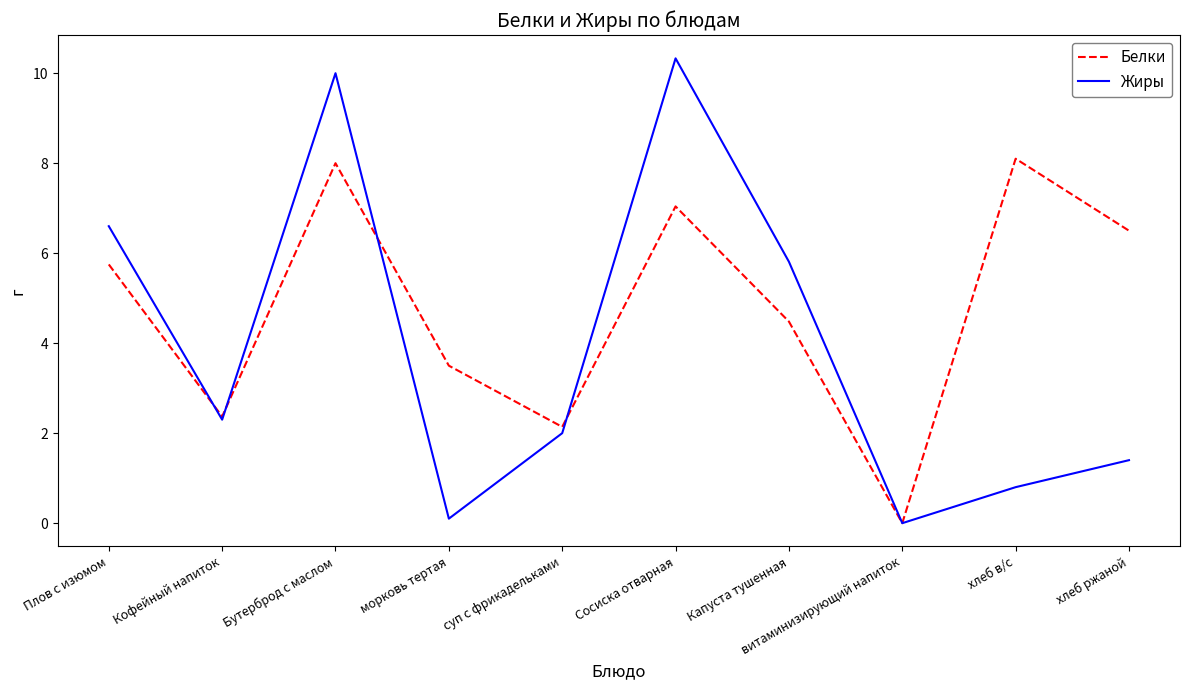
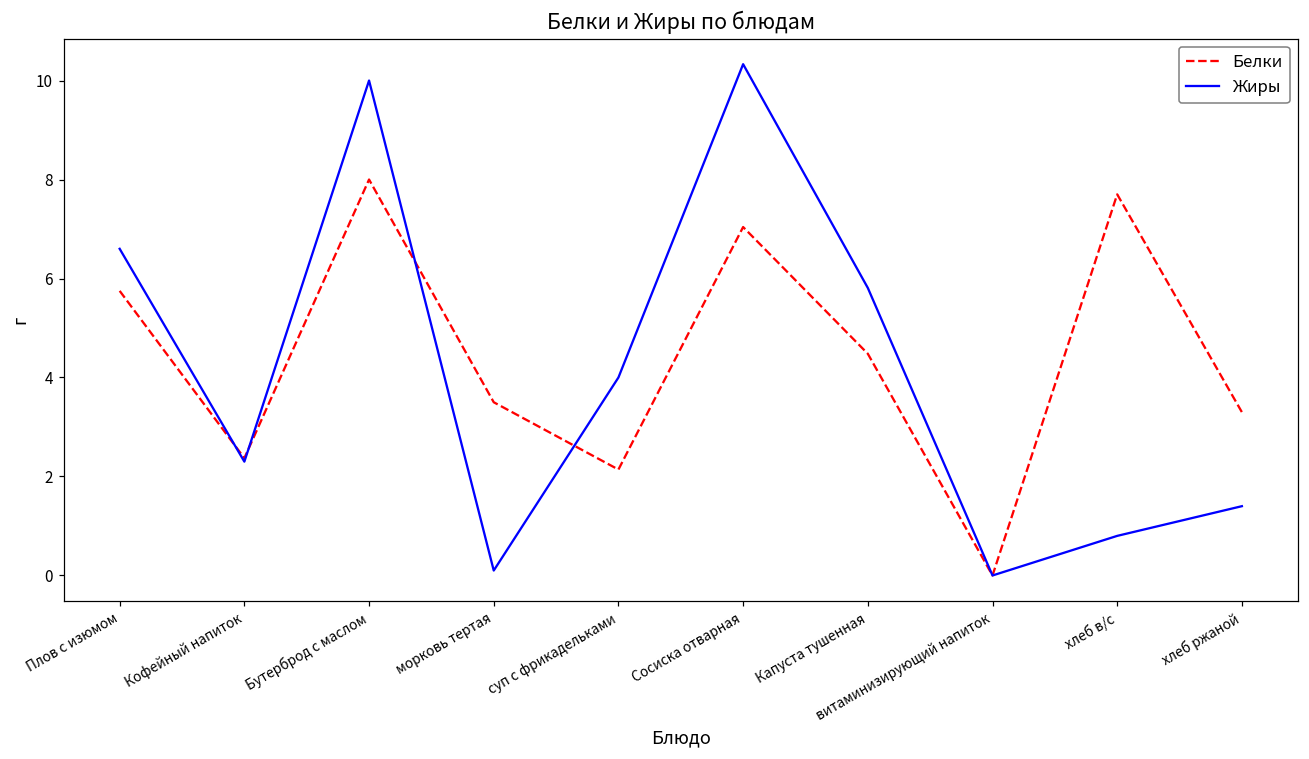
Жиры, суп с фрикадельками: 2 -> 4
Белки, хлеб в/с: 8.1 -> 7.7
Белки, хлеб ржаной: 6.5 -> 3.3
